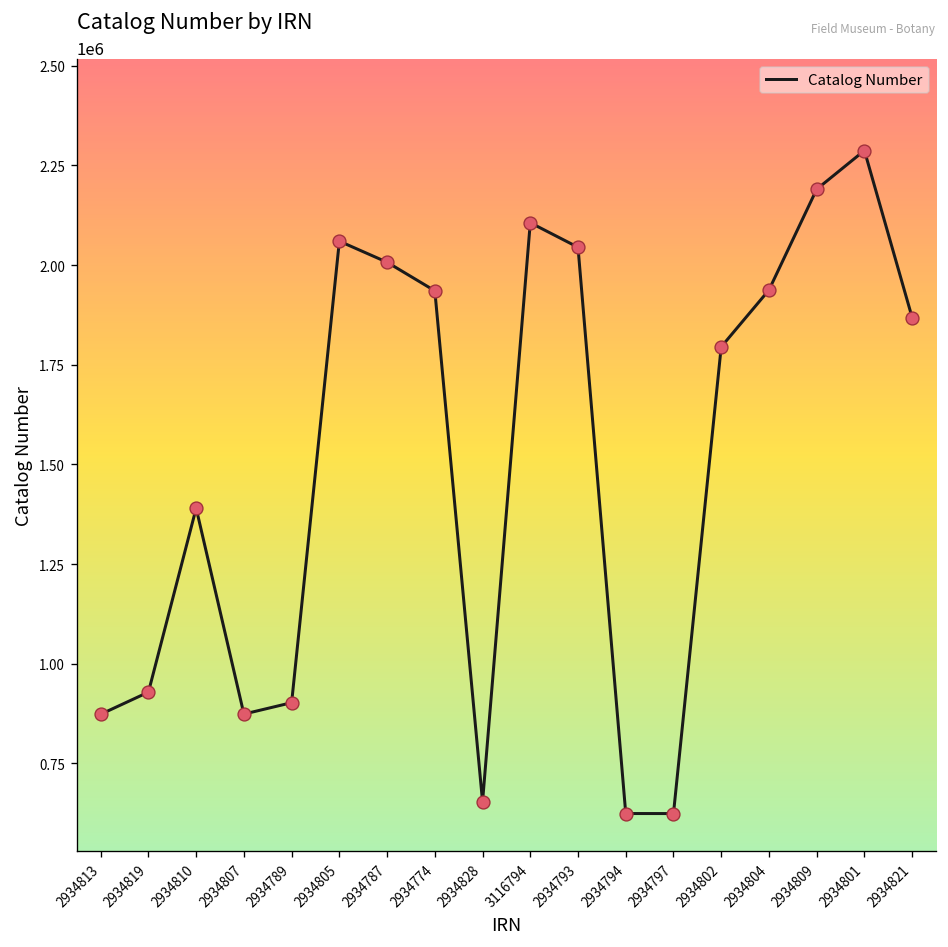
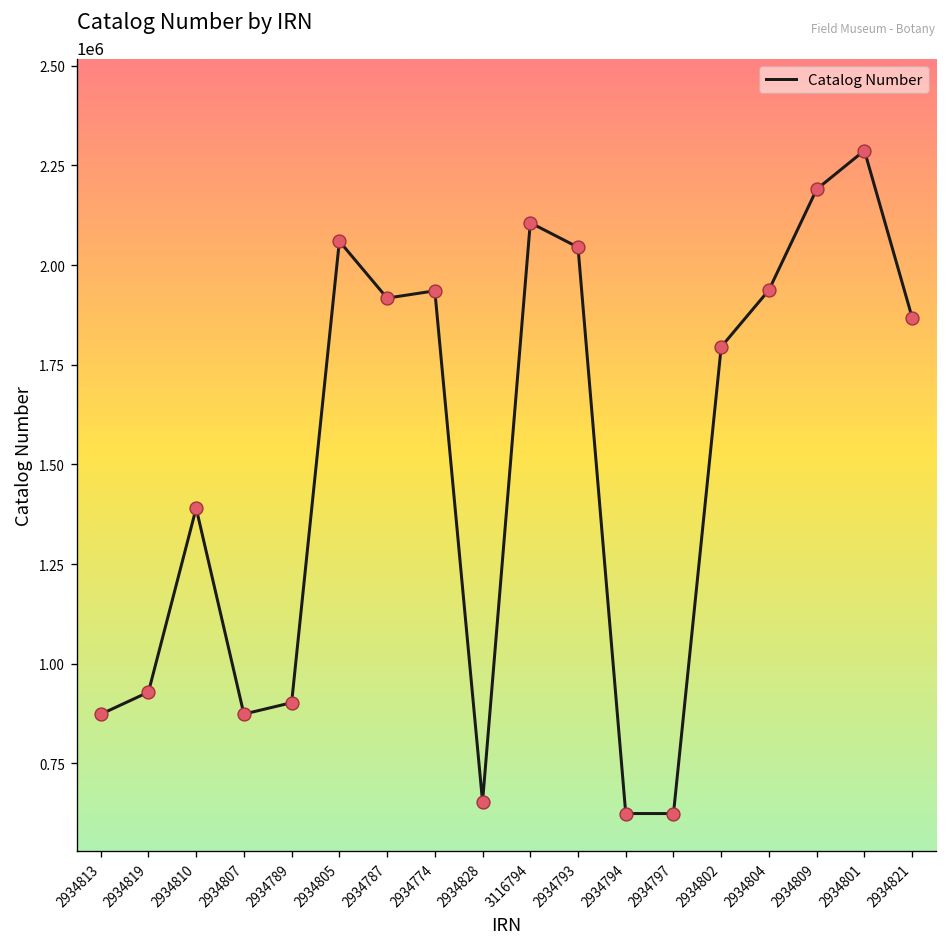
2934787: 2010000 -> 1920000
